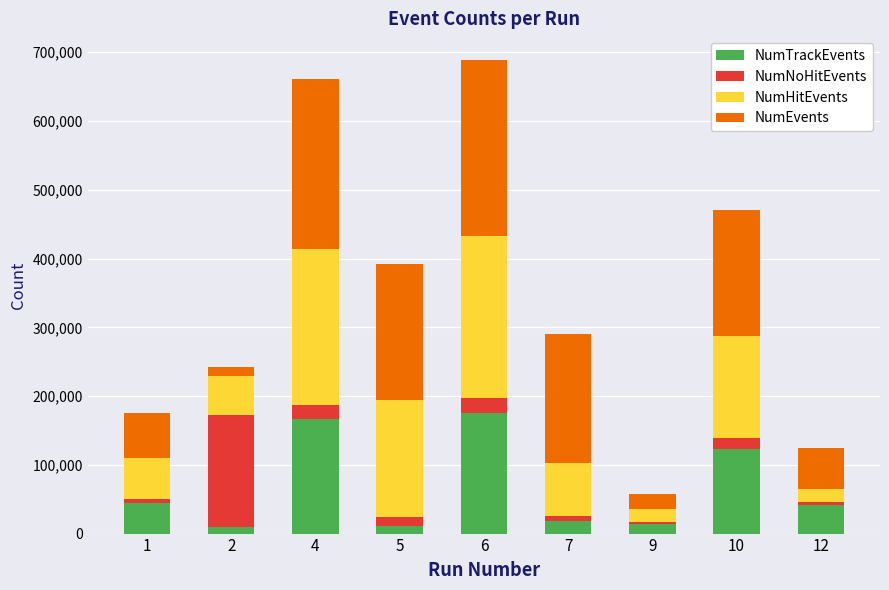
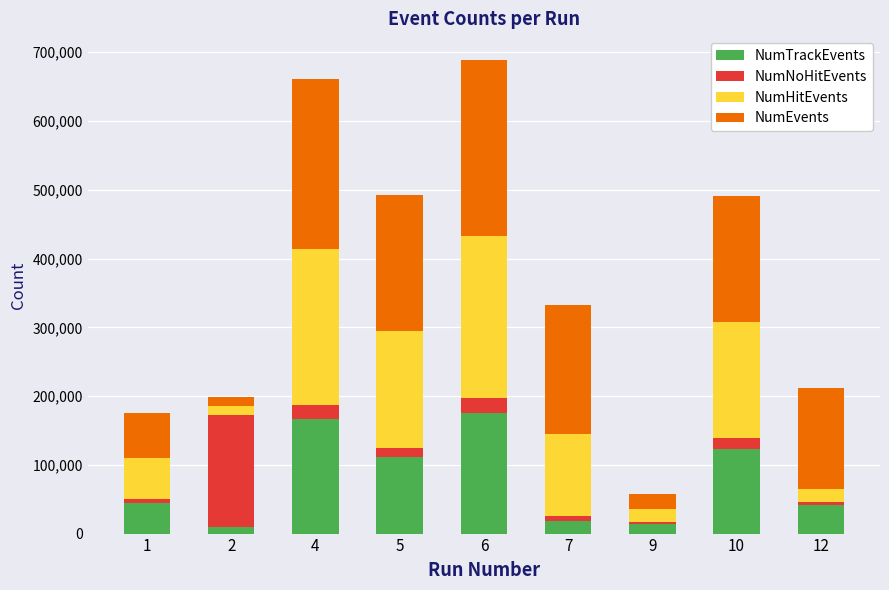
NumHitEvents, 2: 60,000 -> 10,000
NumTrackEvents, 5: 10,000 -> 110,000
NumHitEvents, 7: 80,000 -> 120,000
NumHitEvents, 10: 150,000 -> 170,000
NumEvents, 12: 60,000 -> 150,000
